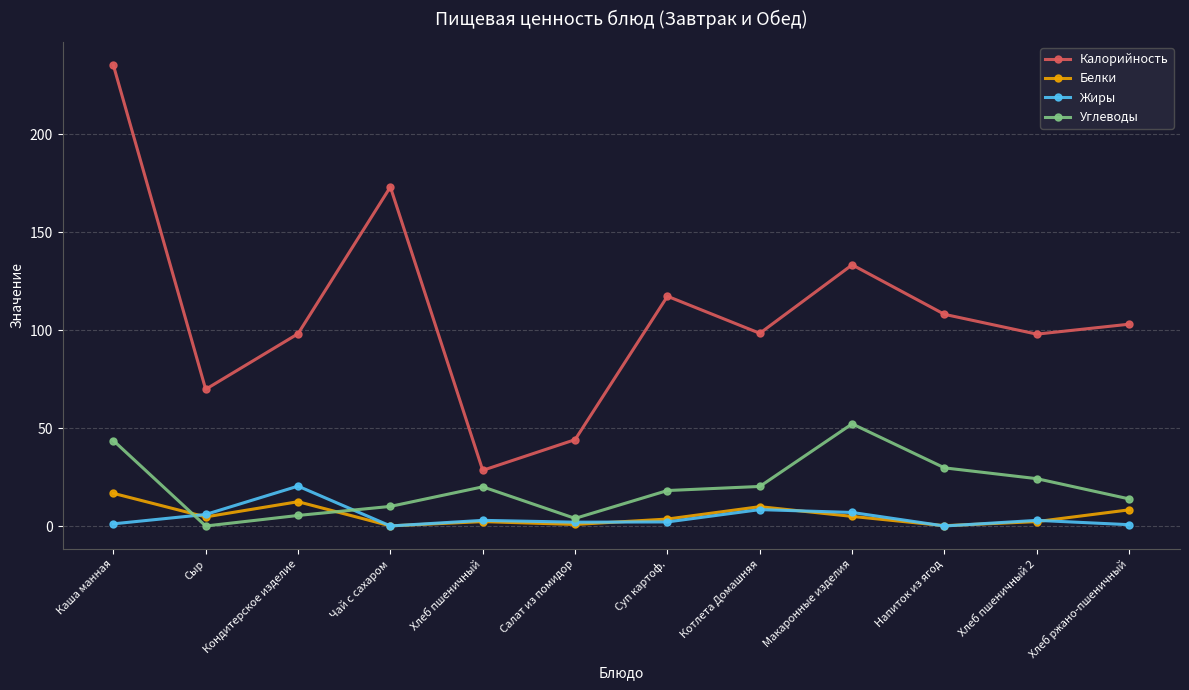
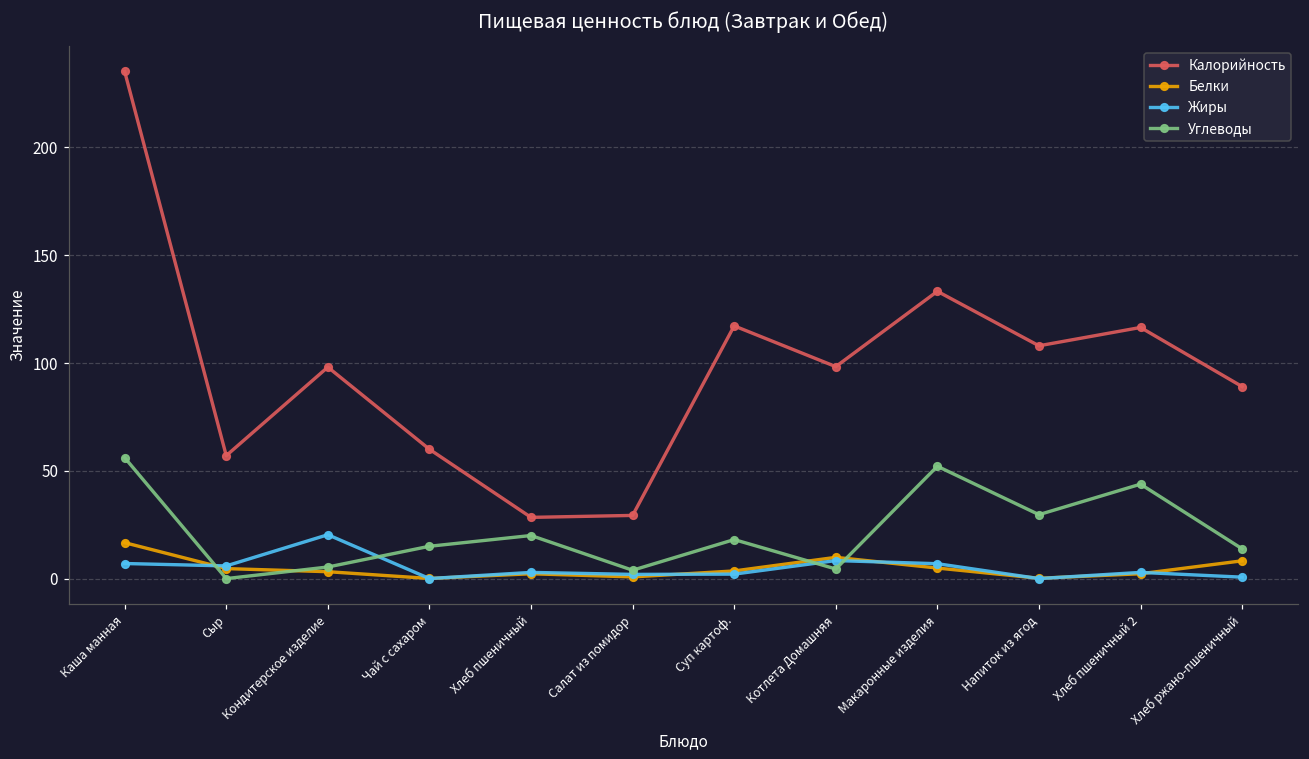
Жиры, Каша манная: 1 -> 7
Углеводы, Каша манная: 44 -> 56
Калорийность, Сыр: 70 -> 57
Белки, Кондитерское изделие: 12 -> 3
Калорийность, Чай с сахаром: 173 -> 60
Углеводы, Чай с сахаром: 10 -> 15
Калорийность, Салат из помидор: 44 -> 29
Углеводы, Котлета Домашняя: 20 -> 4
Калорийность, Хлеб пшеничный 2: 98 -> 117
Углеводы, Хлеб пшеничный 2: 24 -> 44
Калорийность, Хлеб ржано-пшеничный: 103 -> 89
